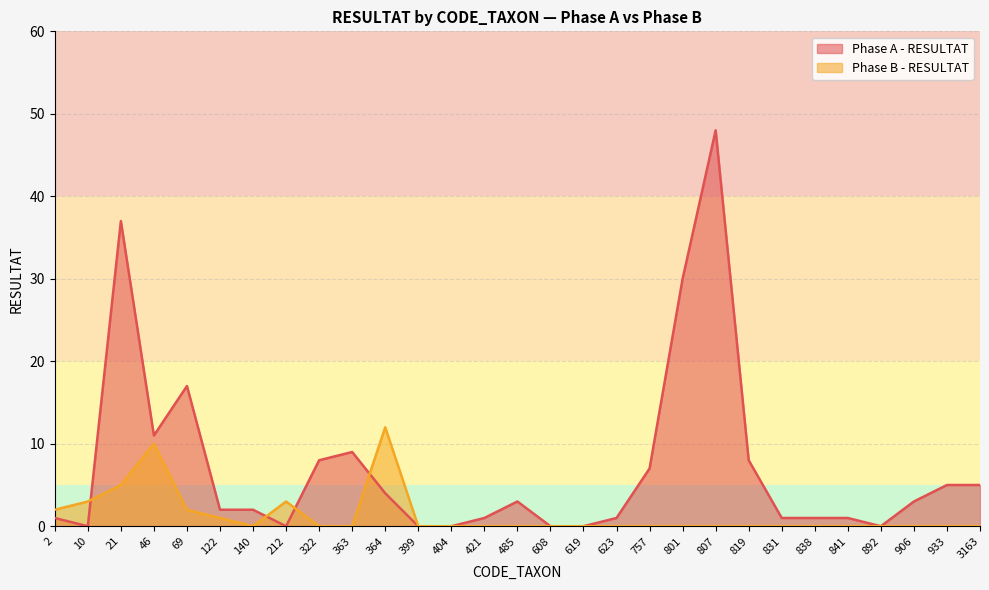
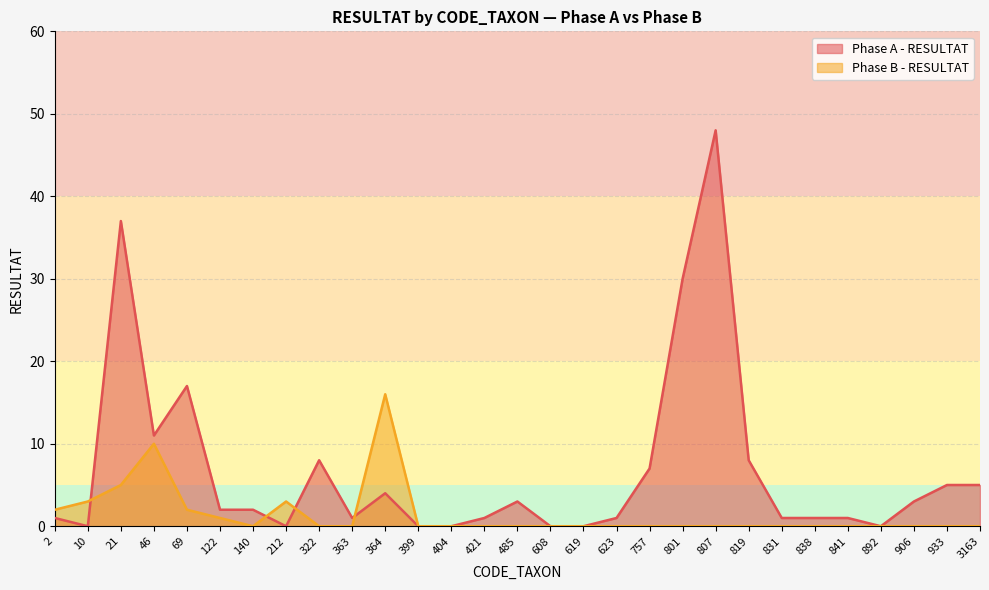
Phase A - RESULTAT, 363: 9 -> 1
Phase B - RESULTAT, 364: 12 -> 16
